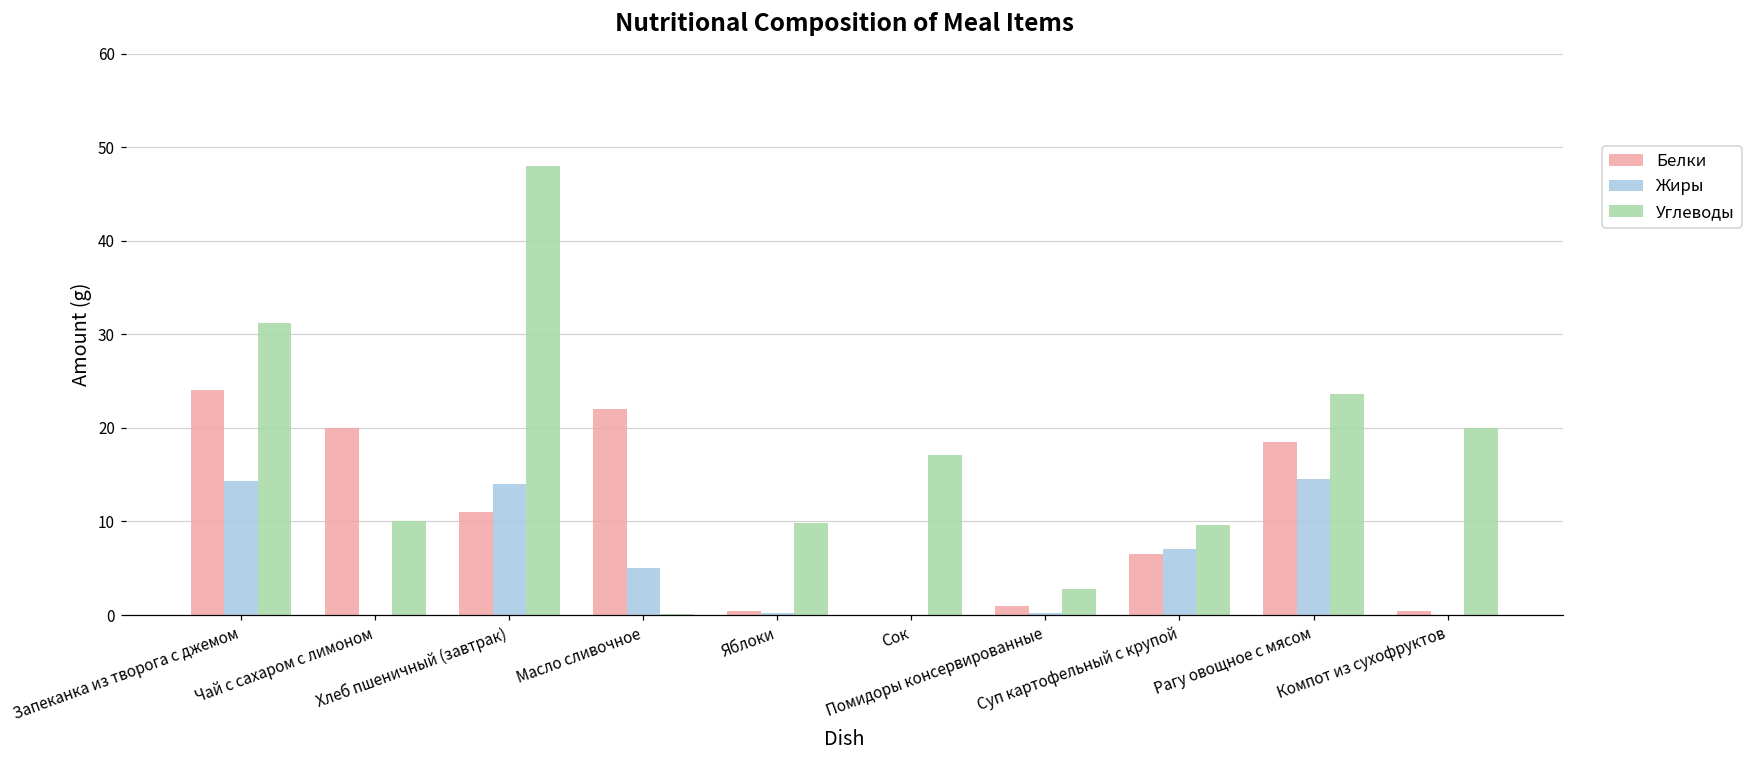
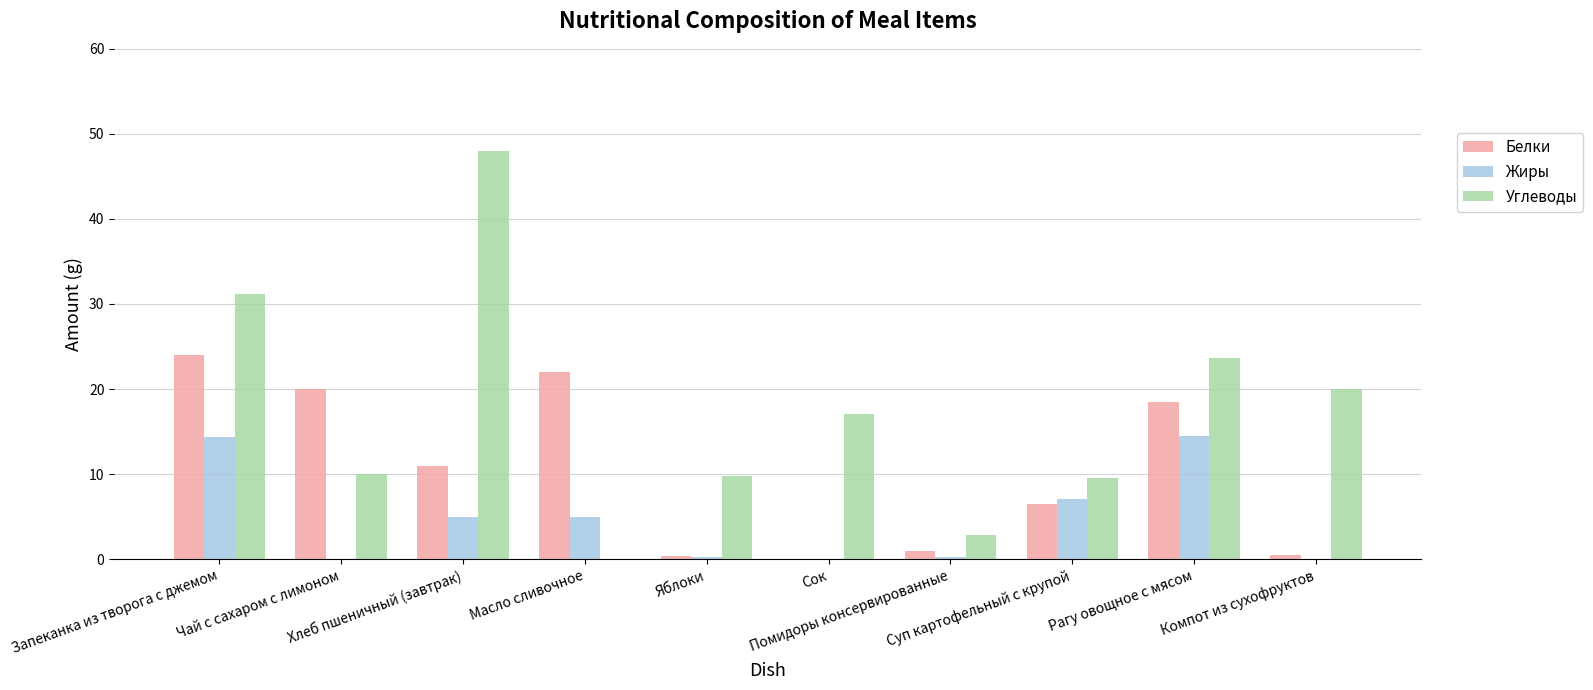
Жиры, Хлеб пшеничный (завтрак): 14 -> 5
